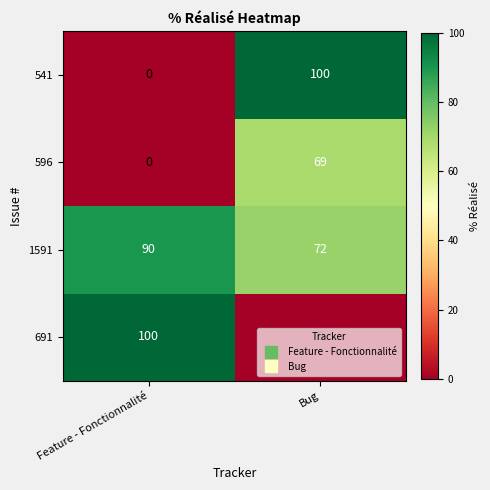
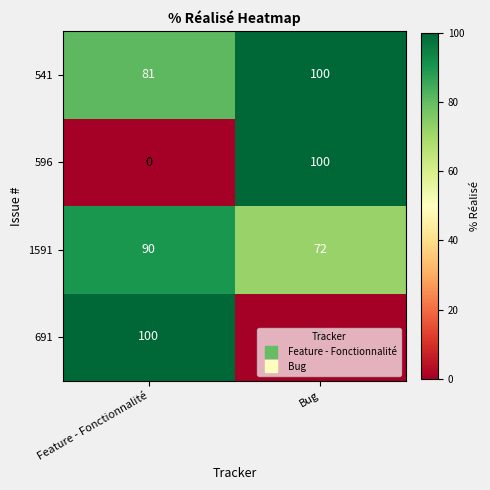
541, Feature - Fonctionnalité: 0 -> 81
596, Bug: 69 -> 100
